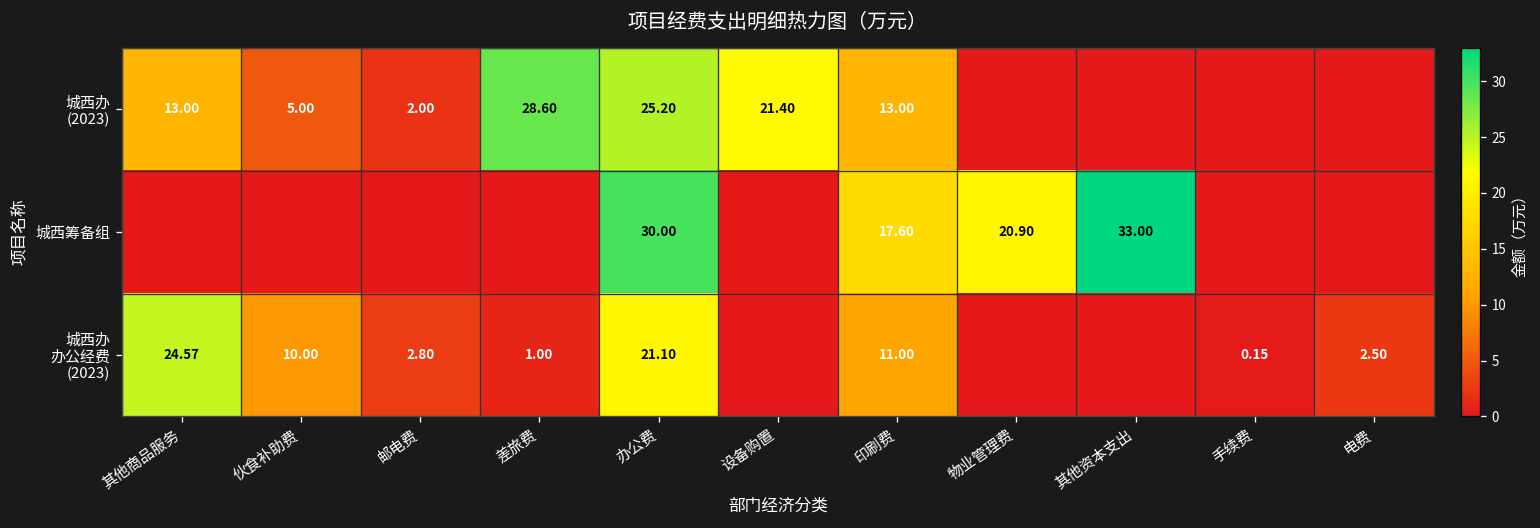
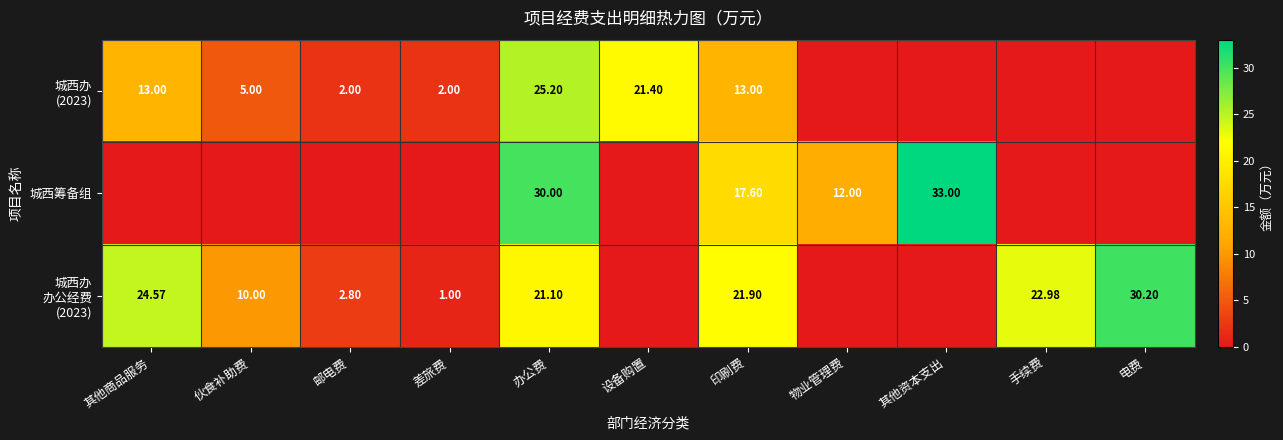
城西办 (2023), 差旅费: 28.60 -> 2.00
城西筹备组, 物业管理费: 20.90 -> 12.00
城西办 办公经费 (2023), 印刷费: 11.00 -> 21.90
城西办 办公经费 (2023), 手续费: 0.15 -> 22.98
城西办 办公经费 (2023), 电费: 2.50 -> 30.20
